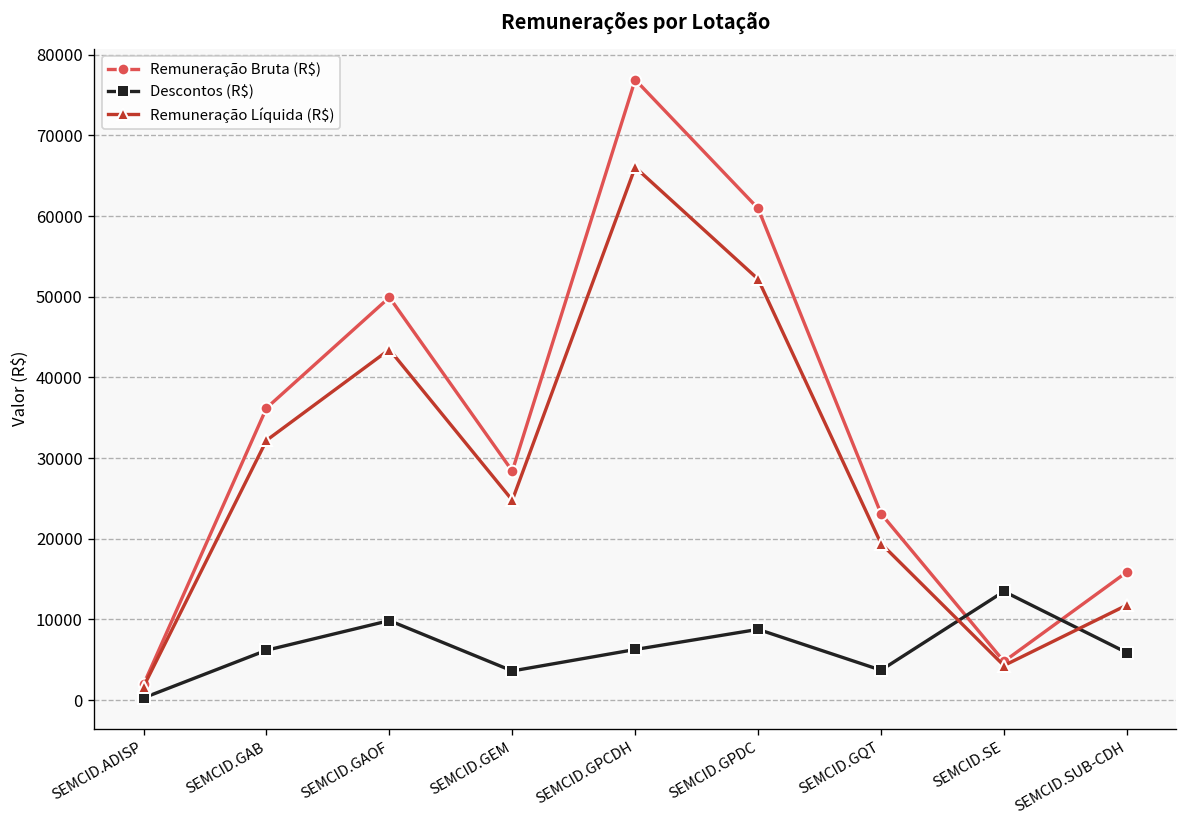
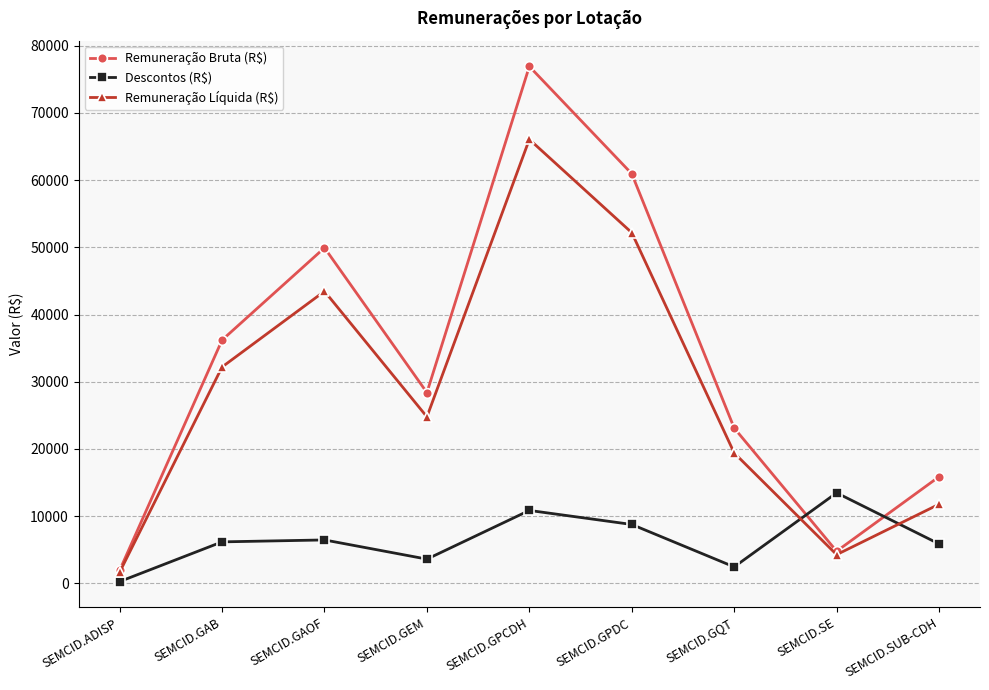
Descontos (R$), SEMCID.GAOF: 10000 -> 6000
Descontos (R$), SEMCID.GPCDH: 6000 -> 11000
Descontos (R$), SEMCID.GQT: 4000 -> 2000
